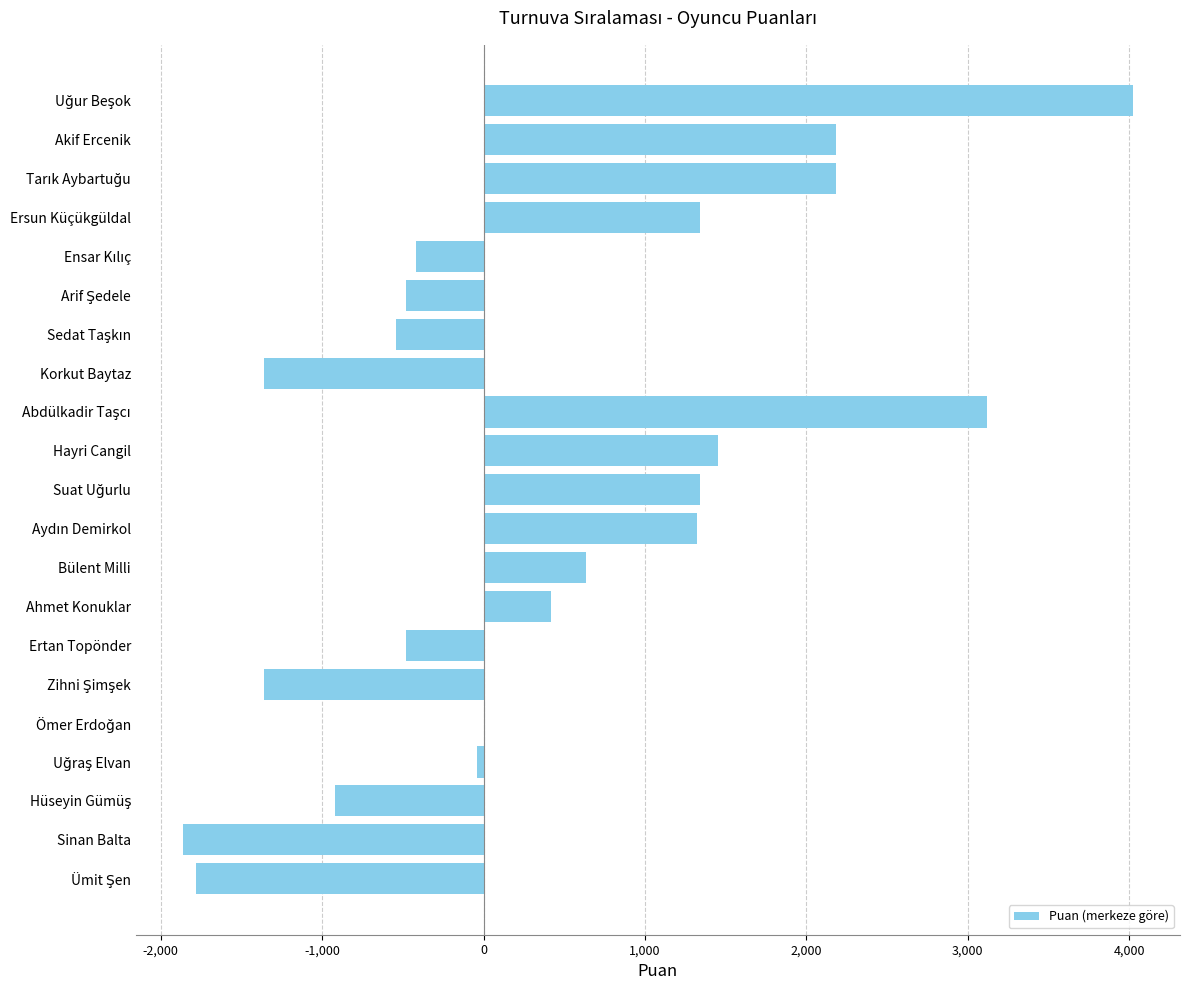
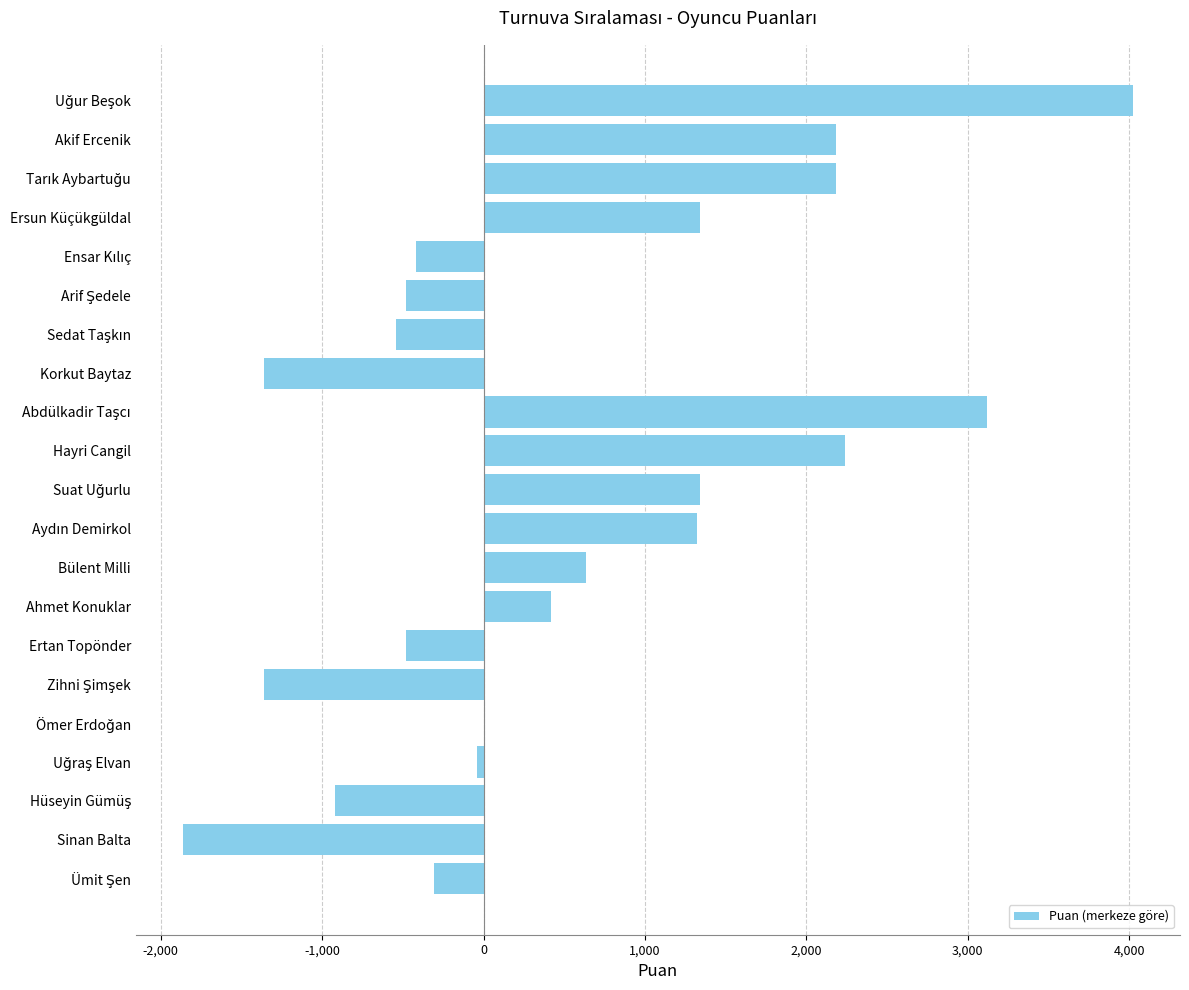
Hayri Cangil: 1,450 -> 2,240
Ümit Şen: -1,780 -> -310
